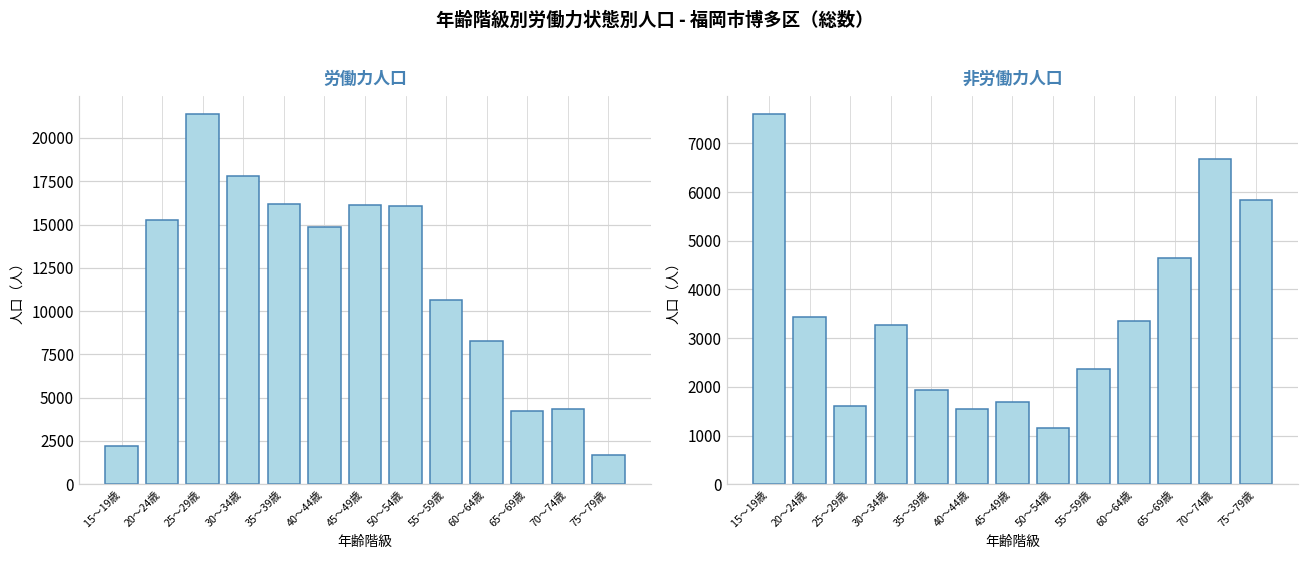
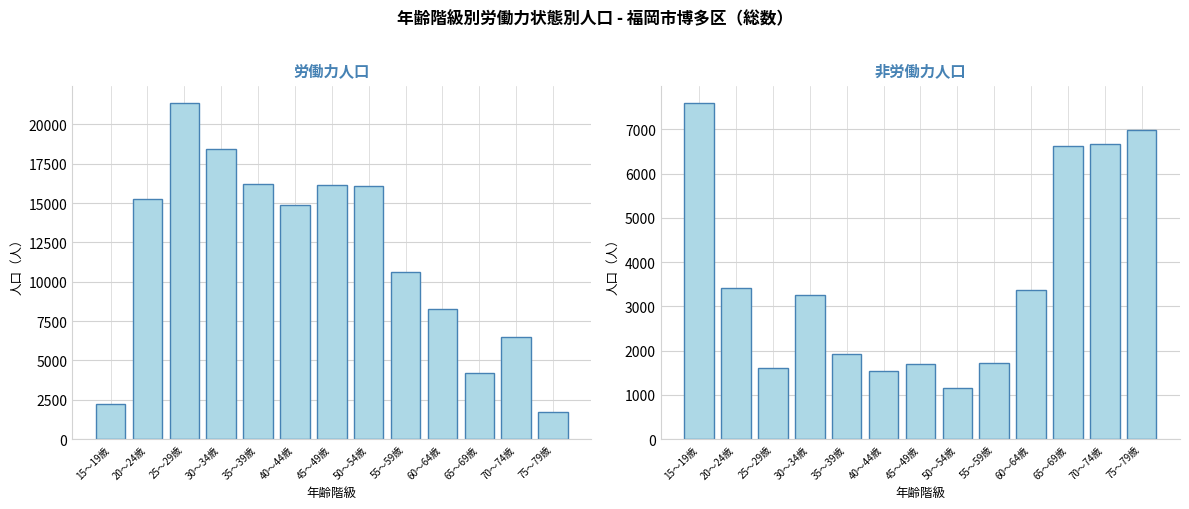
労働力人口, 30～34歳: 17800 -> 18500
労働力人口, 70～74歳: 4300 -> 6500
非労働力人口, 55～59歳: 2400 -> 1700
非労働力人口, 65～69歳: 4600 -> 6600
非労働力人口, 75～79歳: 5800 -> 7000
